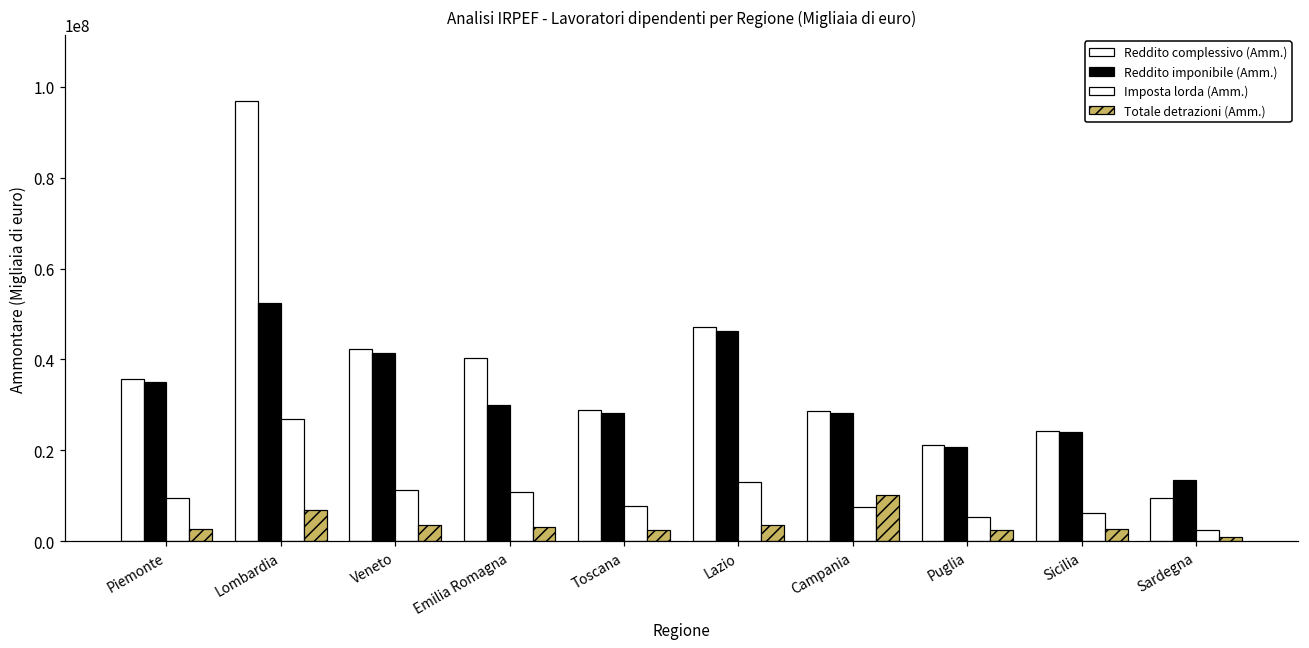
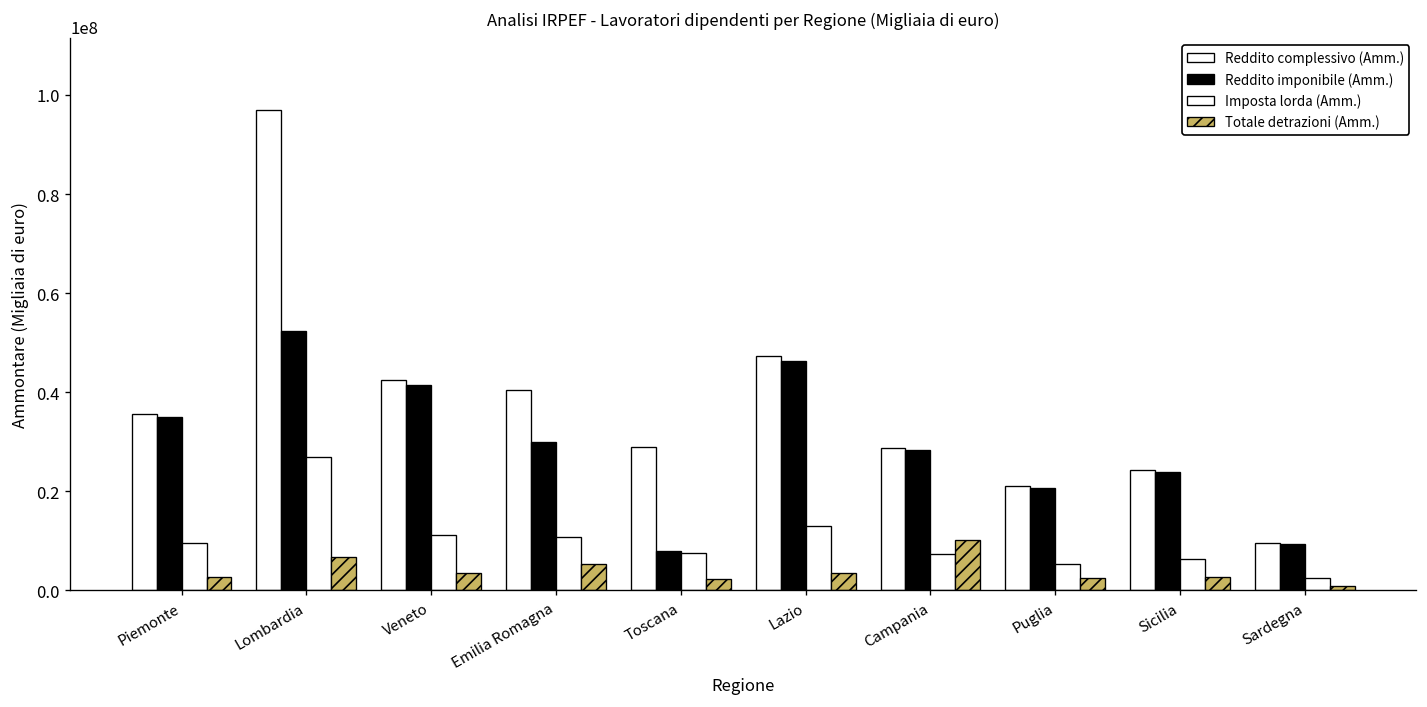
Totale detrazioni (Amm.), Emilia Romagna: 3000000 -> 5000000
Reddito imponibile (Amm.), Toscana: 28000000 -> 8000000
Reddito imponibile (Amm.), Sardegna: 13000000 -> 9000000
